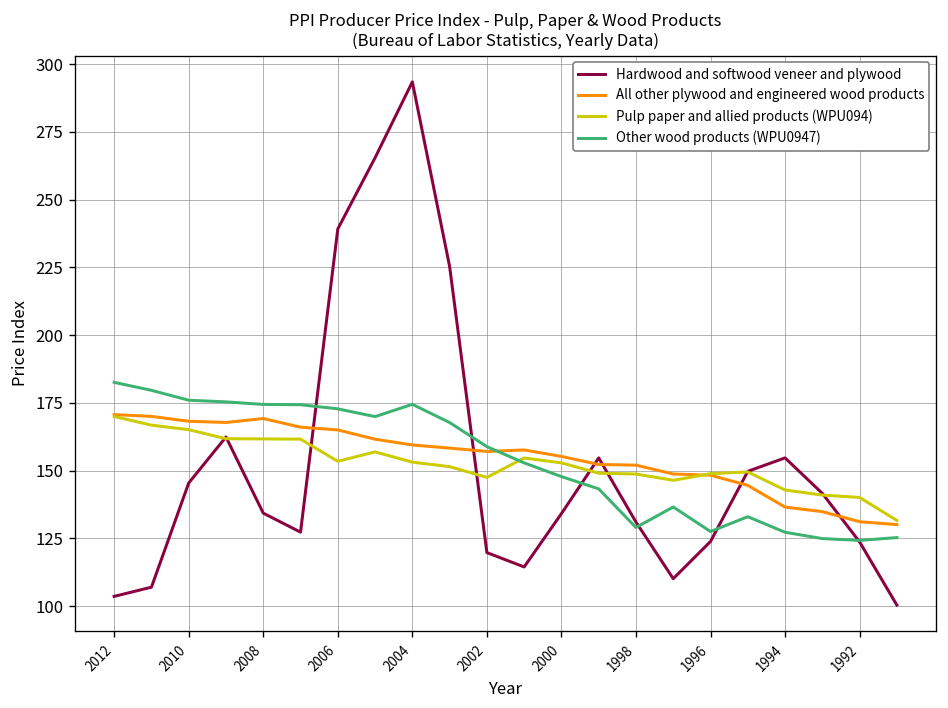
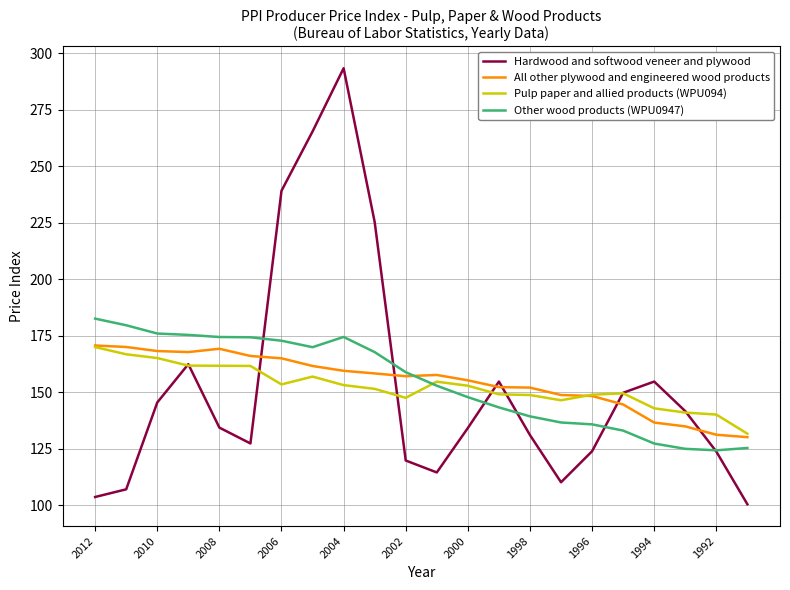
Other wood products (WPU0947), 1998: 129 -> 139
Other wood products (WPU0947), 1996: 127 -> 136
